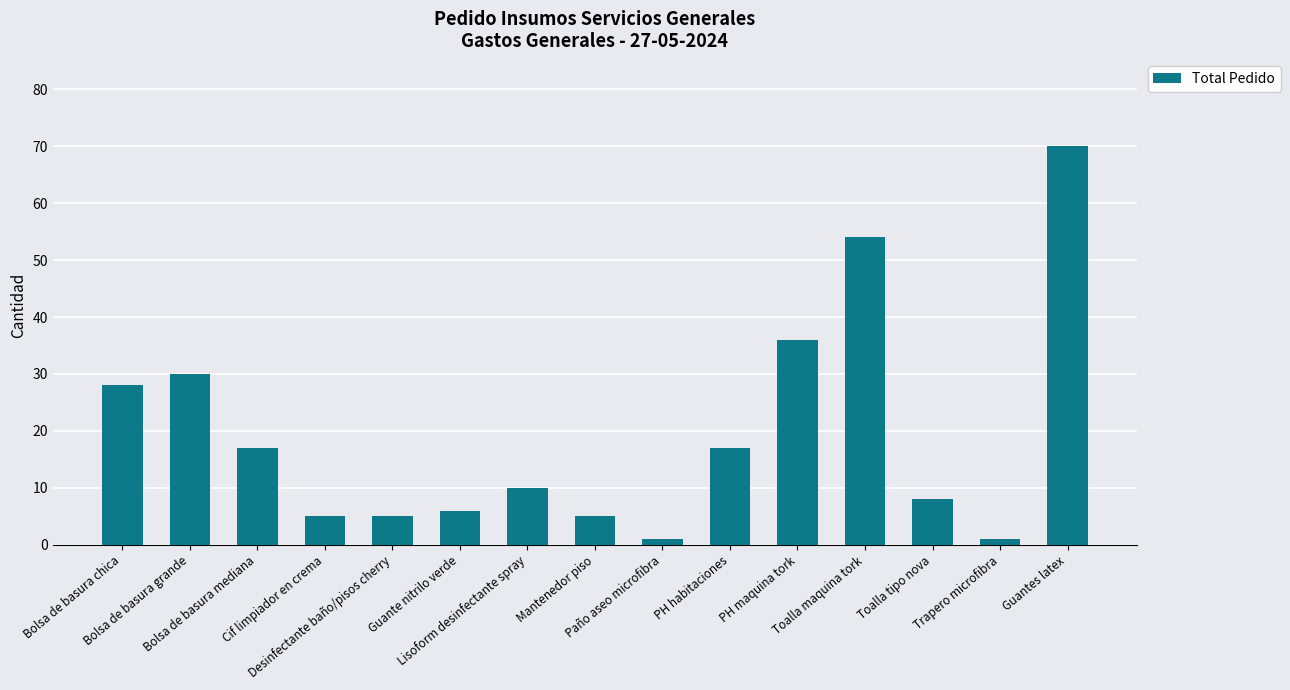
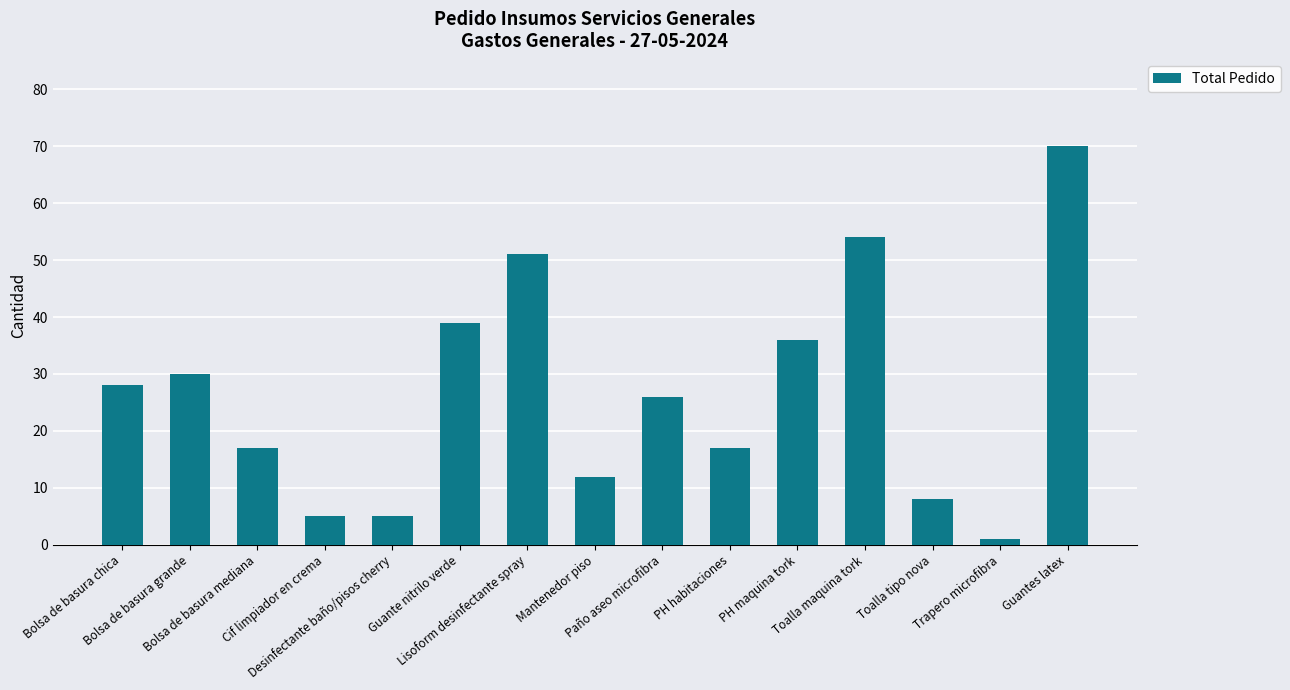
Guante nitrilo verde: 6 -> 39
Lisoform desinfectante spray: 10 -> 51
Mantenedor piso: 5 -> 12
Paño aseo microfibra: 1 -> 26
